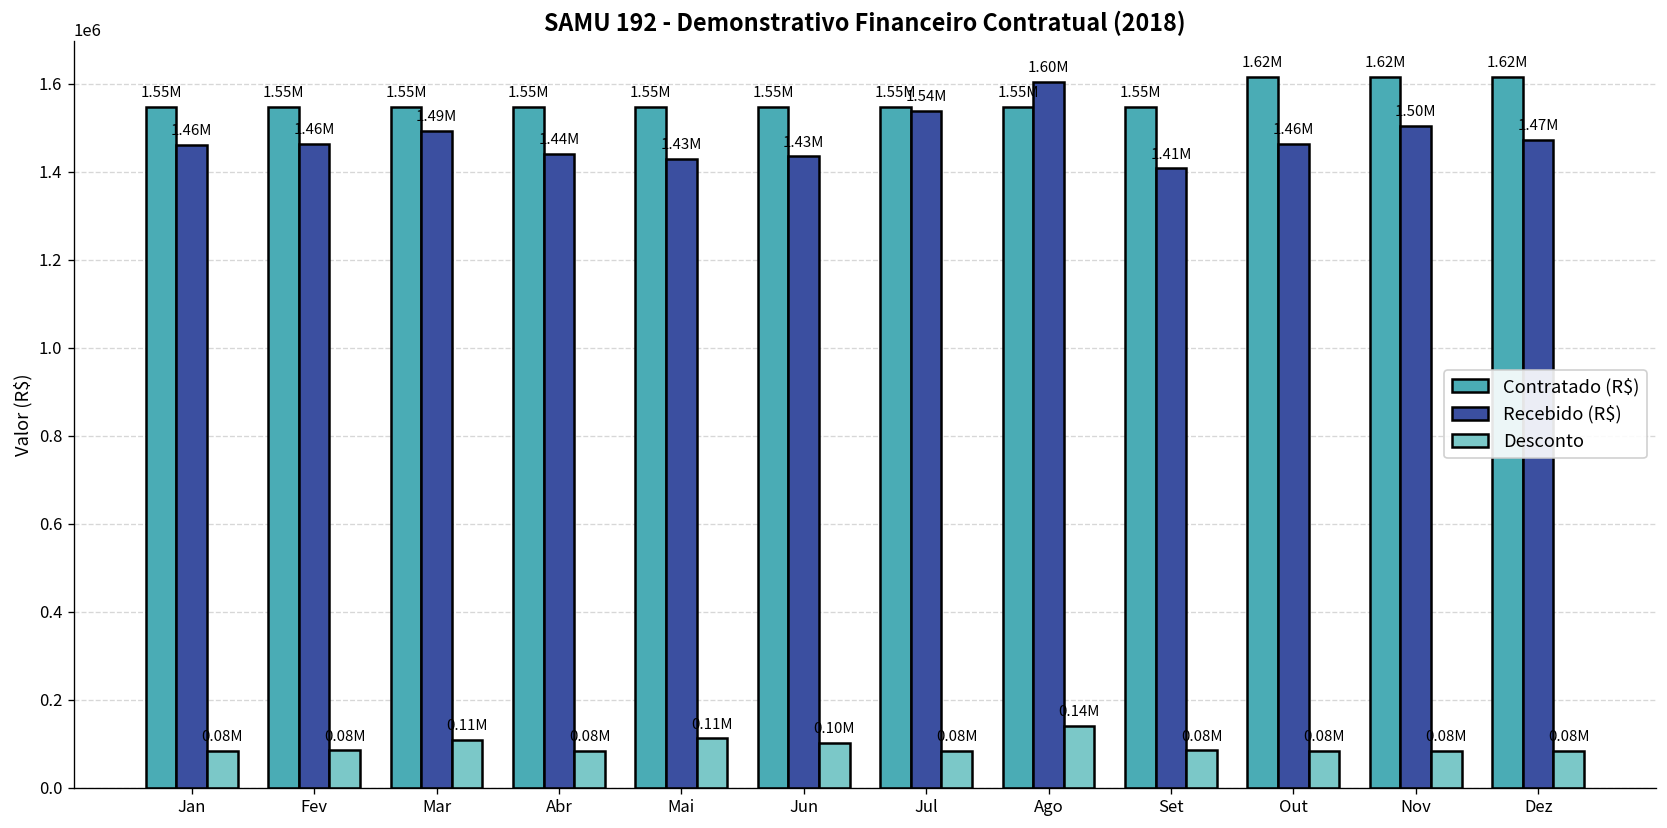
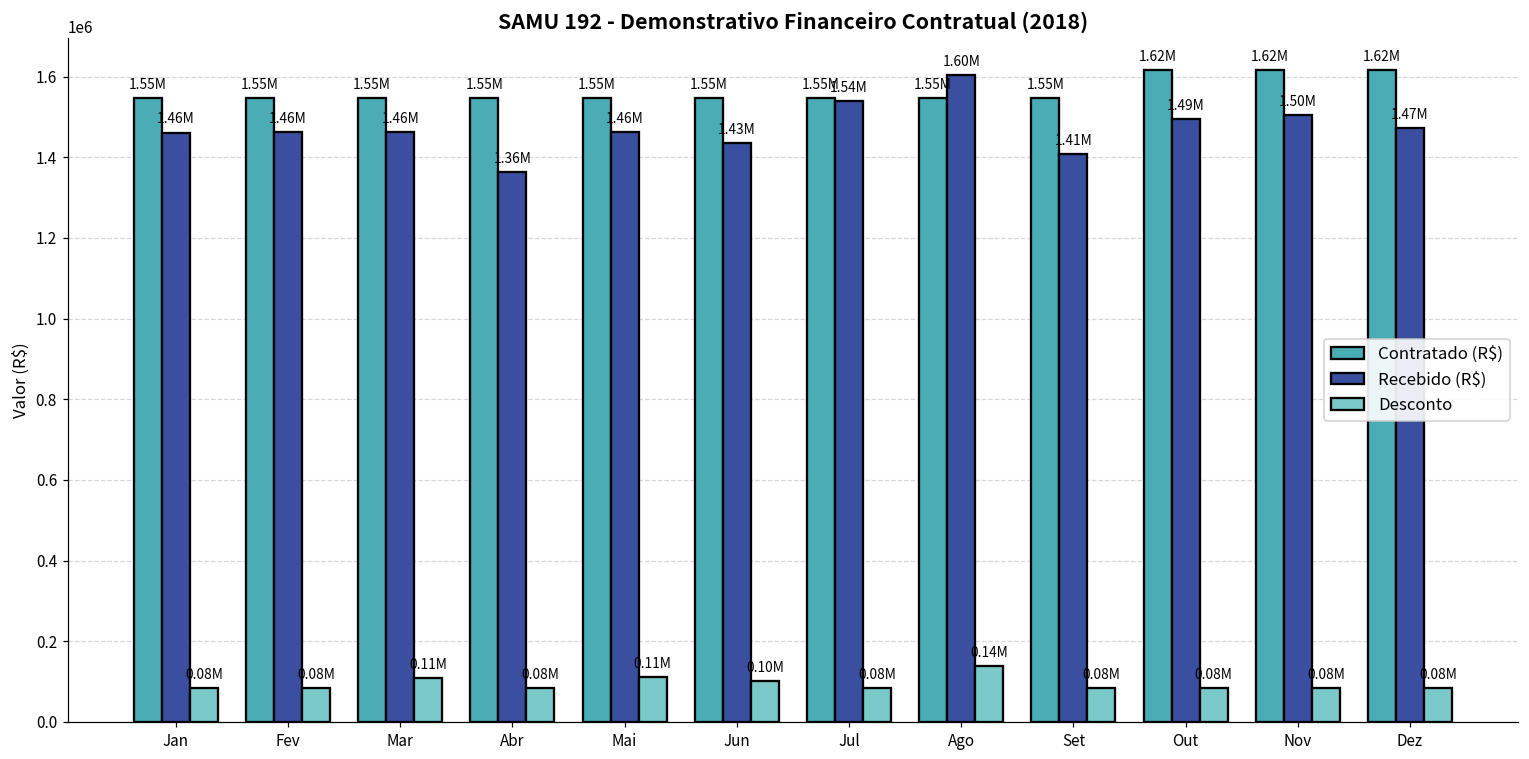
Recebido (R$), Mar: 1.49M -> 1.46M
Recebido (R$), Abr: 1.44M -> 1.36M
Recebido (R$), Mai: 1.43M -> 1.46M
Recebido (R$), Out: 1.46M -> 1.49M
